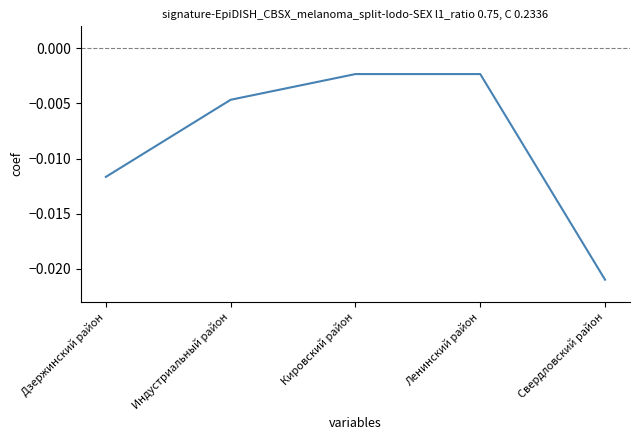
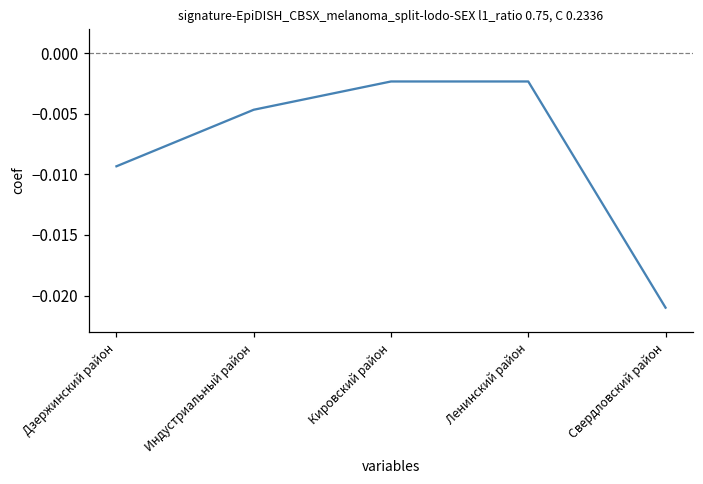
Дзержинский район: -0.0117 -> -0.0093
